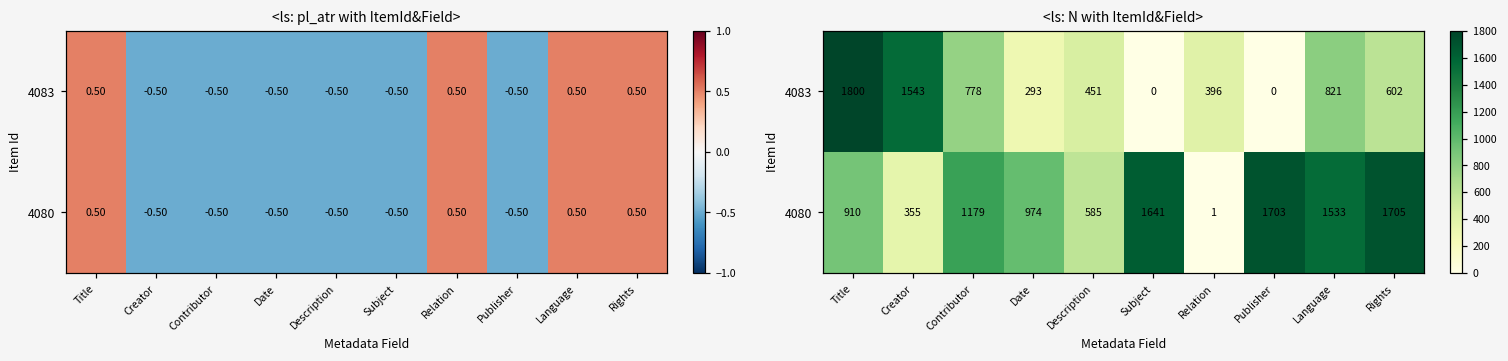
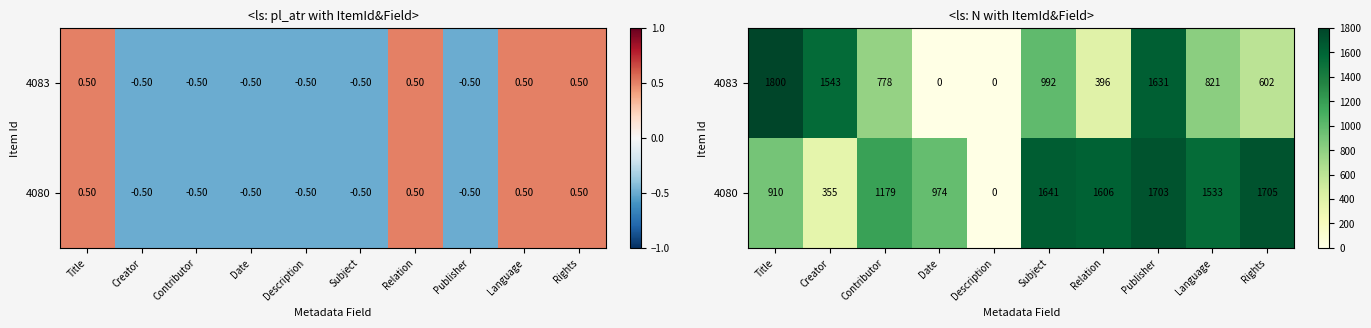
<ls: N with ItemId&Field>, 4083, Date: 293 -> 0
<ls: N with ItemId&Field>, 4083, Description: 451 -> 0
<ls: N with ItemId&Field>, 4083, Subject: 0 -> 992
<ls: N with ItemId&Field>, 4083, Publisher: 0 -> 1631
<ls: N with ItemId&Field>, 4080, Description: 585 -> 0
<ls: N with ItemId&Field>, 4080, Relation: 1 -> 1606
